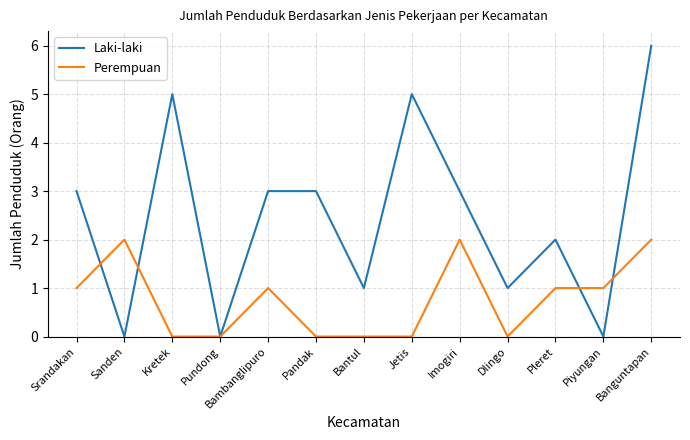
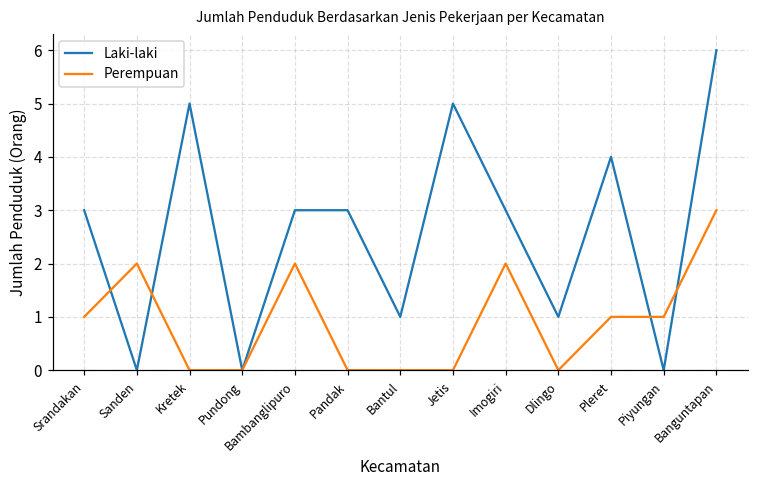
Perempuan, Bambanglipuro: 1 -> 2
Laki-laki, Pleret: 2 -> 4
Perempuan, Banguntapan: 2 -> 3
